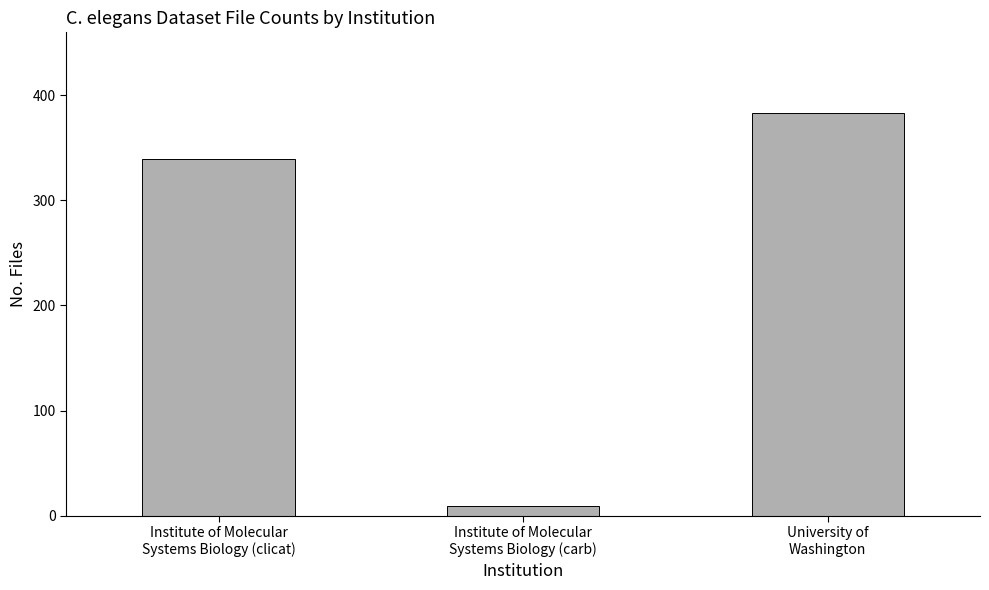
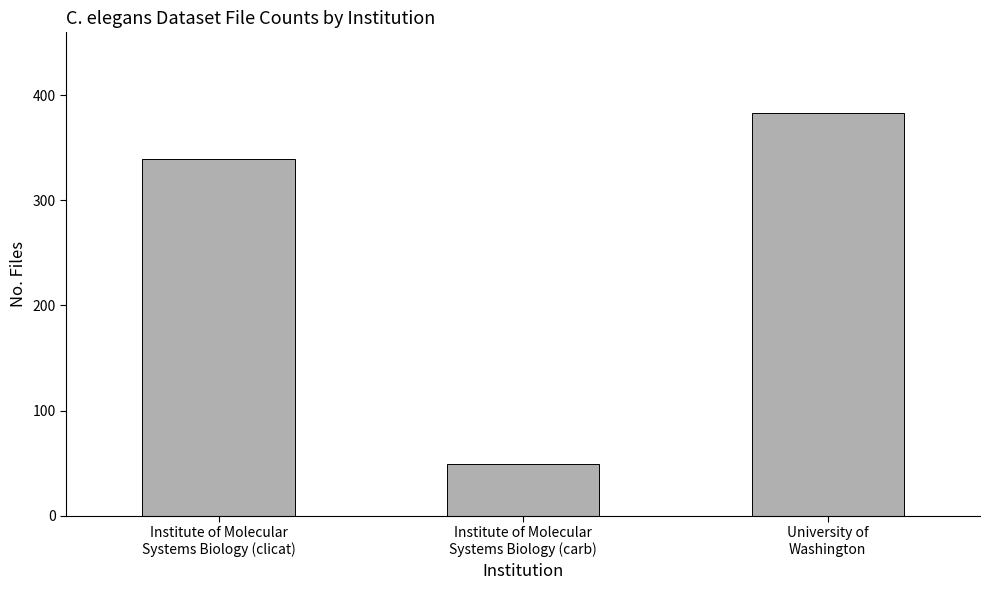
Institute of Molecular Systems Biology (carb): 9 -> 49
